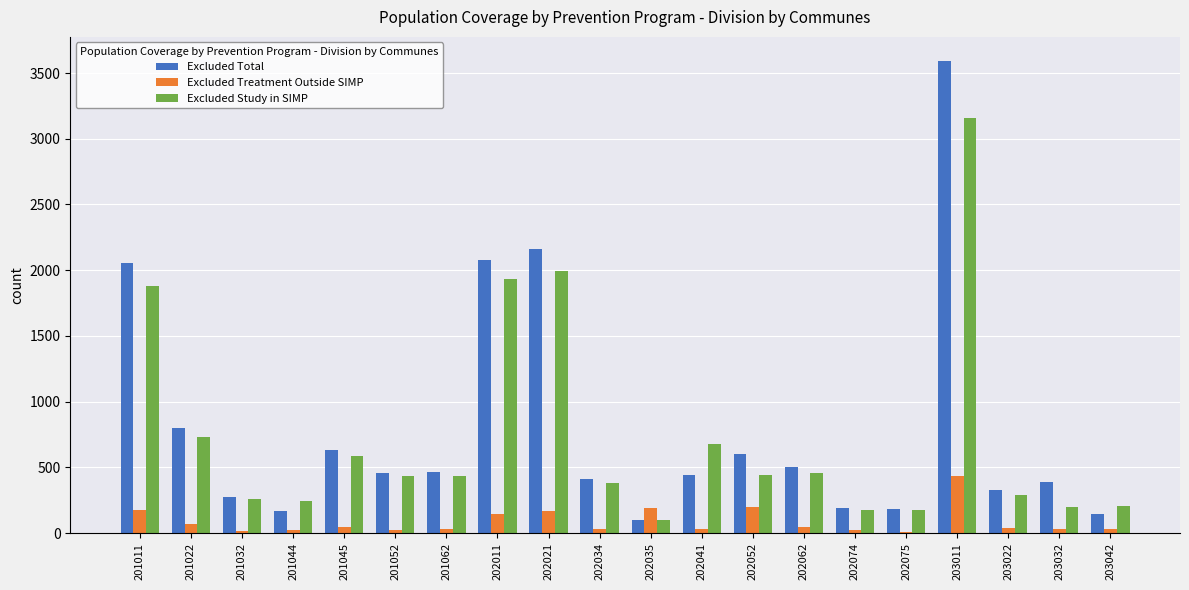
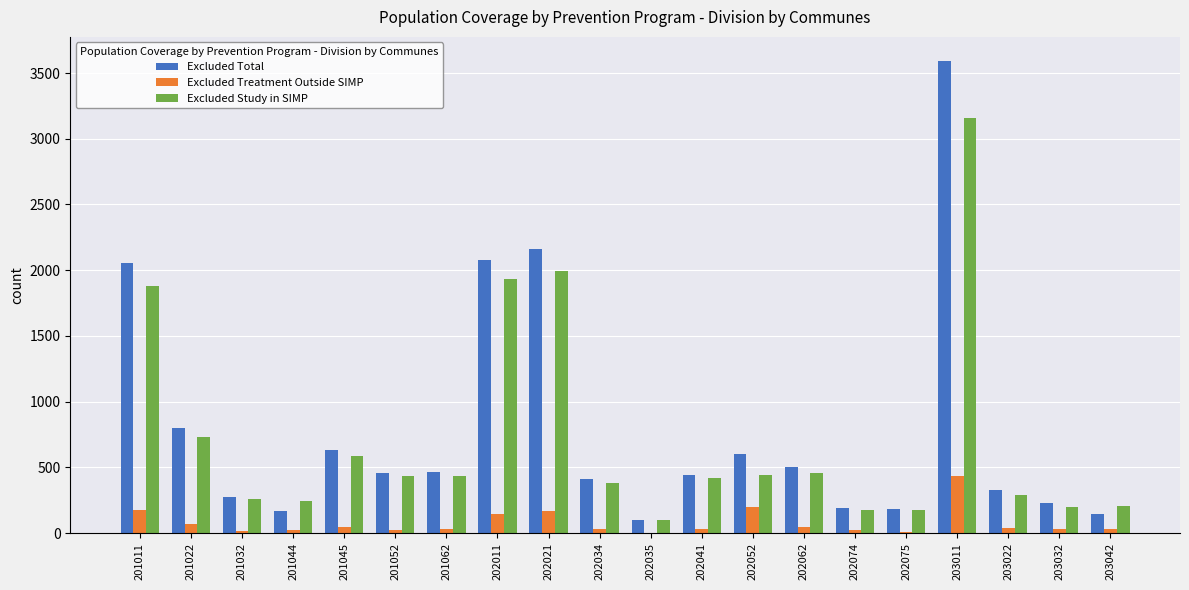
Excluded Treatment Outside SIMP, 202035: 190 -> 0
Excluded Study in SIMP, 202041: 680 -> 420
Excluded Total, 203032: 390 -> 230
